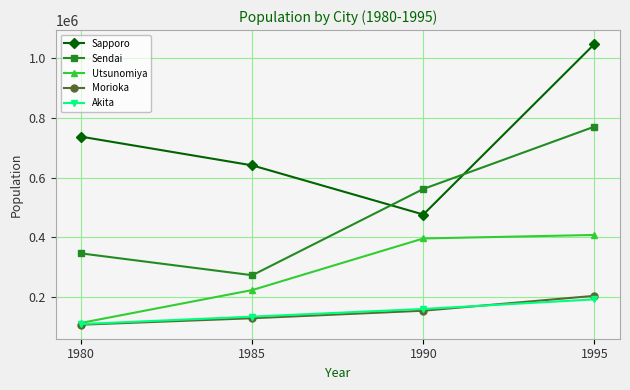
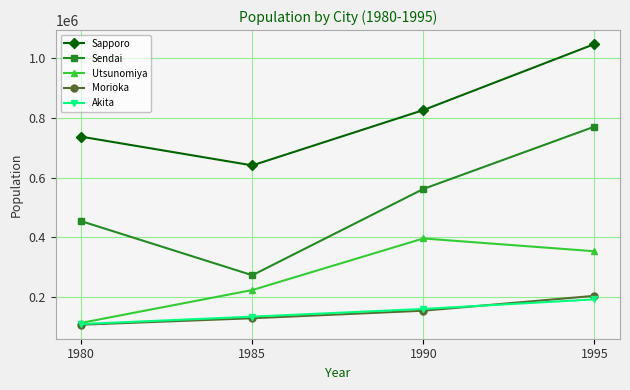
Sendai, 1980: 350000 -> 450000
Sapporo, 1990: 480000 -> 830000
Utsunomiya, 1995: 410000 -> 350000
